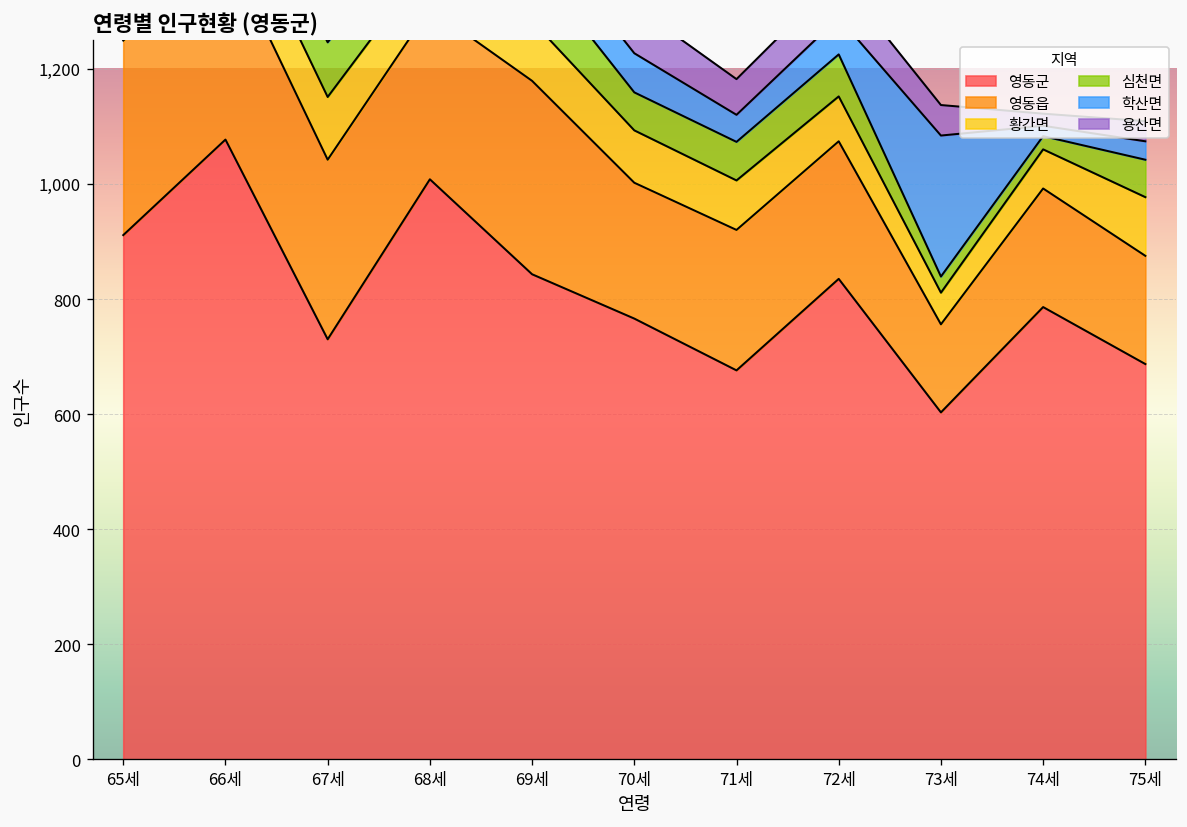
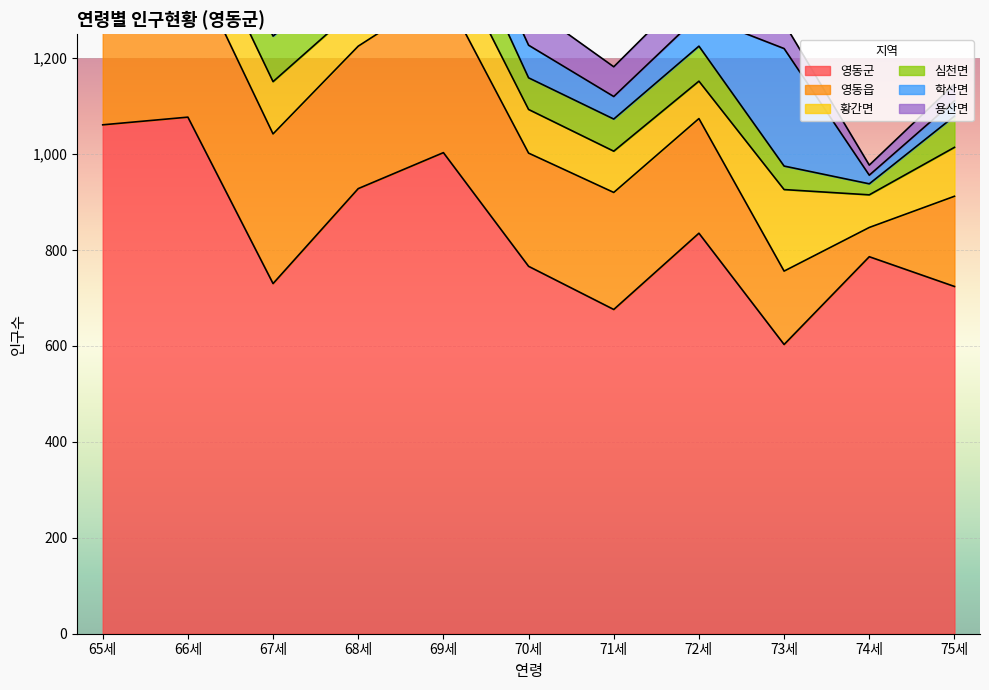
영동군, 65세: 910 -> 1,060
영동군, 68세: 1,010 -> 930
영동군, 69세: 840 -> 1,000
황간면, 73세: 60 -> 170
심천면, 73세: 30 -> 50
영동읍, 74세: 210 -> 60
영동군, 75세: 690 -> 720
